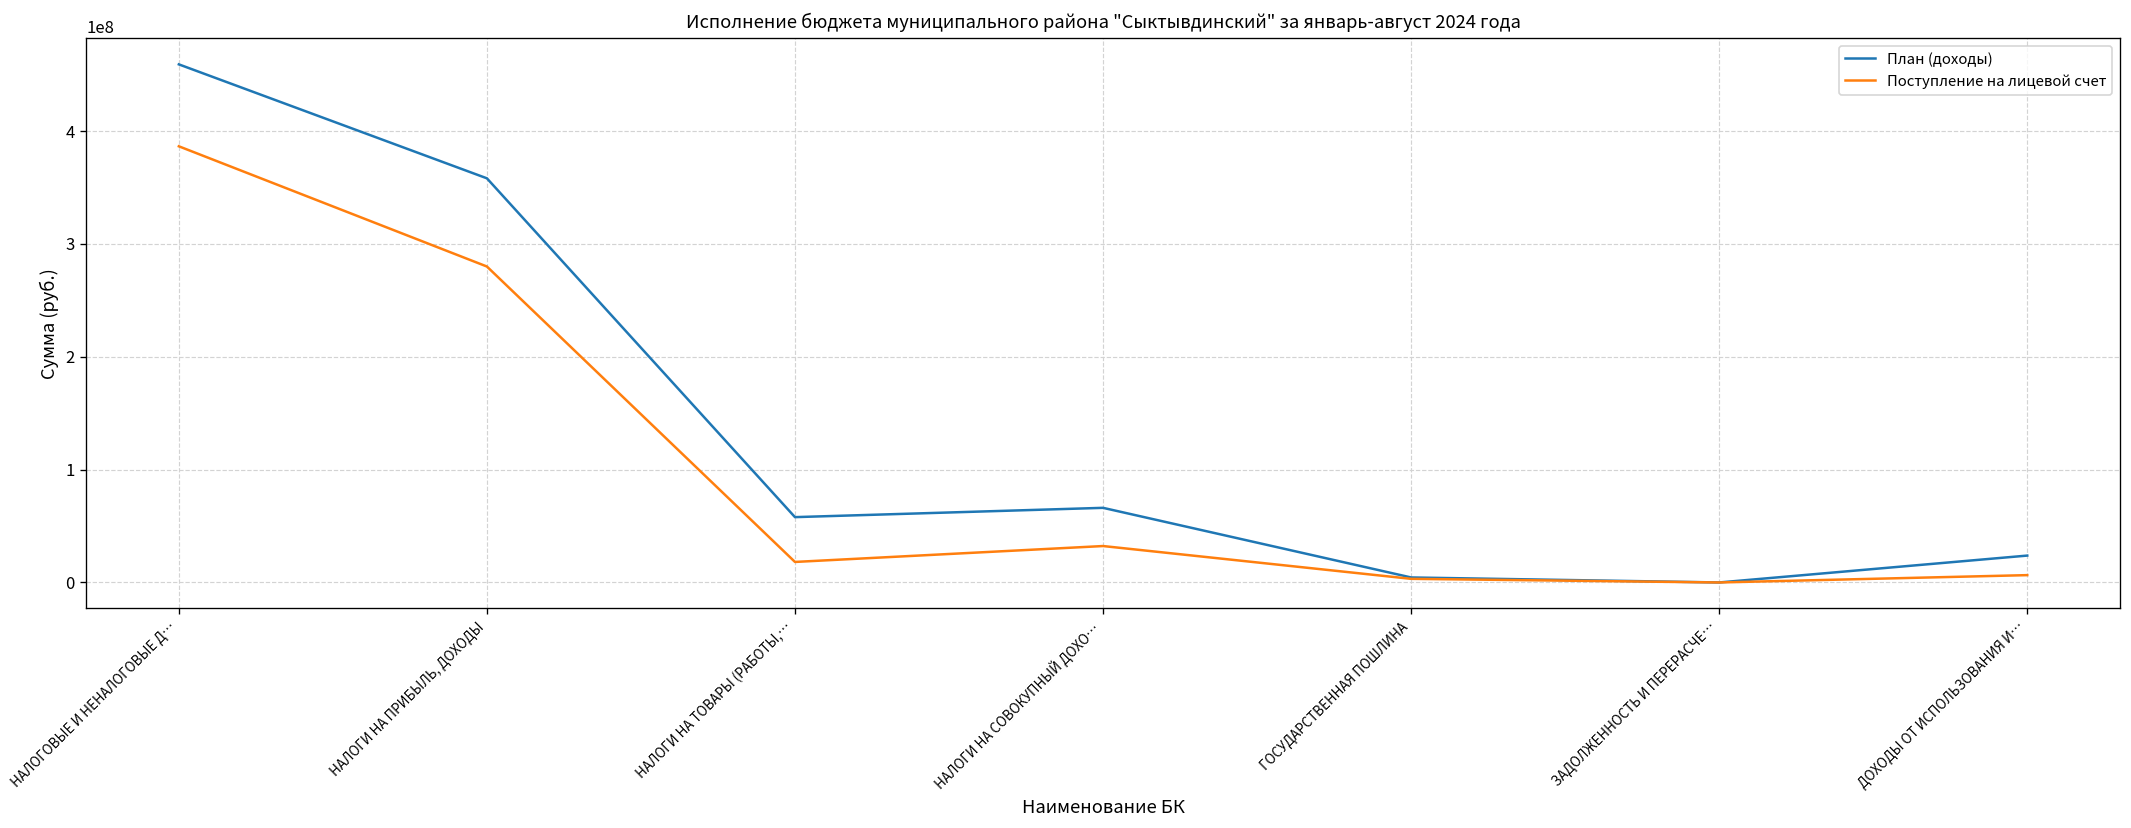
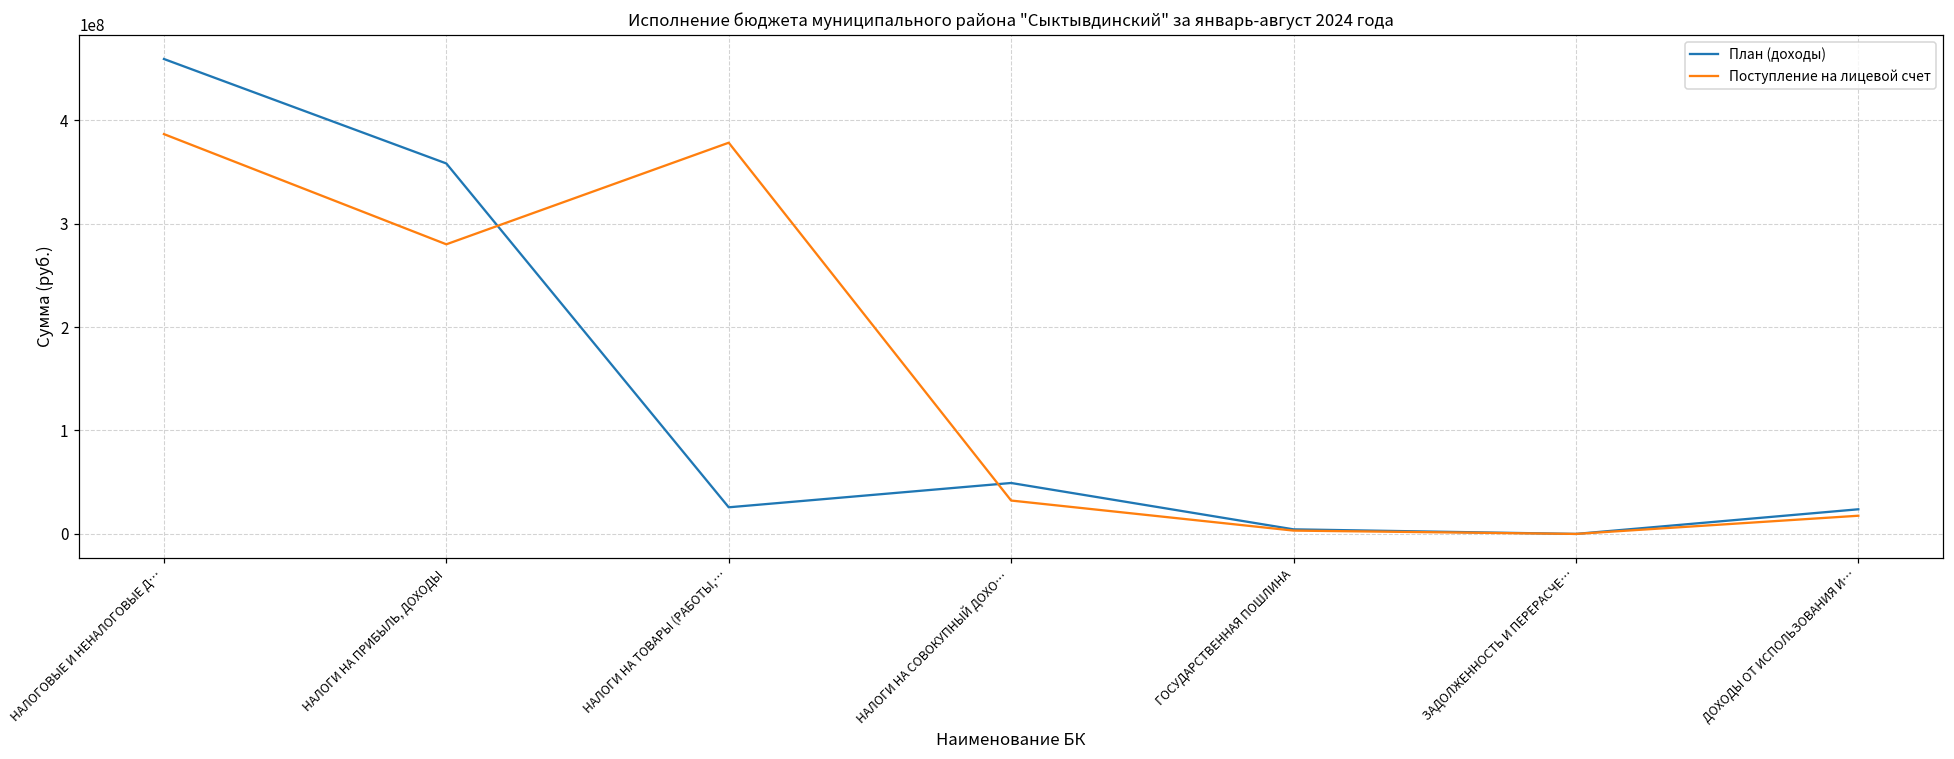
План (доходы), НАЛОГИ НА ТОВАРЫ (РАБОТЫ,…: 60000000 -> 30000000
Поступление на лицевой счет, НАЛОГИ НА ТОВАРЫ (РАБОТЫ,…: 20000000 -> 380000000
План (доходы), НАЛОГИ НА СОВОКУПНЫЙ ДОХО…: 70000000 -> 50000000
Поступление на лицевой счет, ДОХОДЫ ОТ ИСПОЛЬЗОВАНИЯ И…: 10000000 -> 20000000
